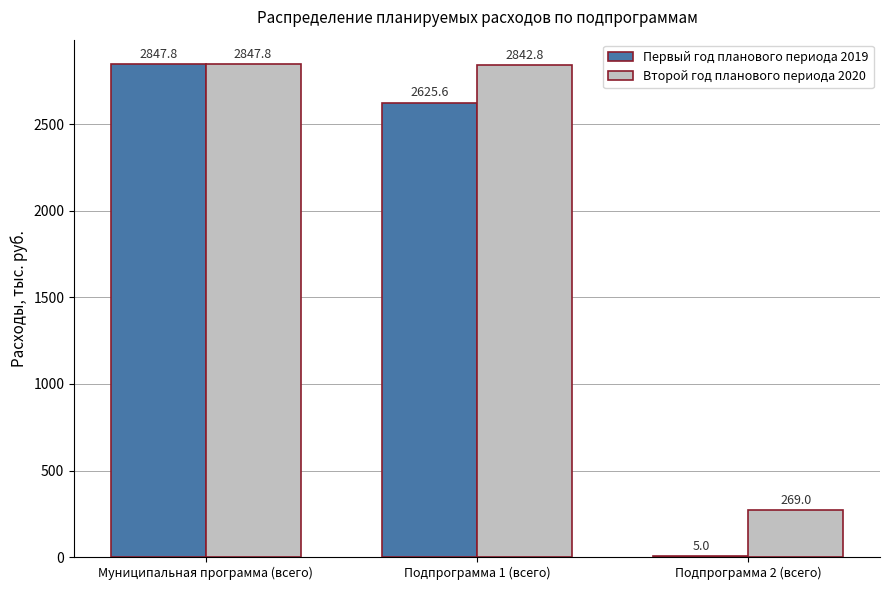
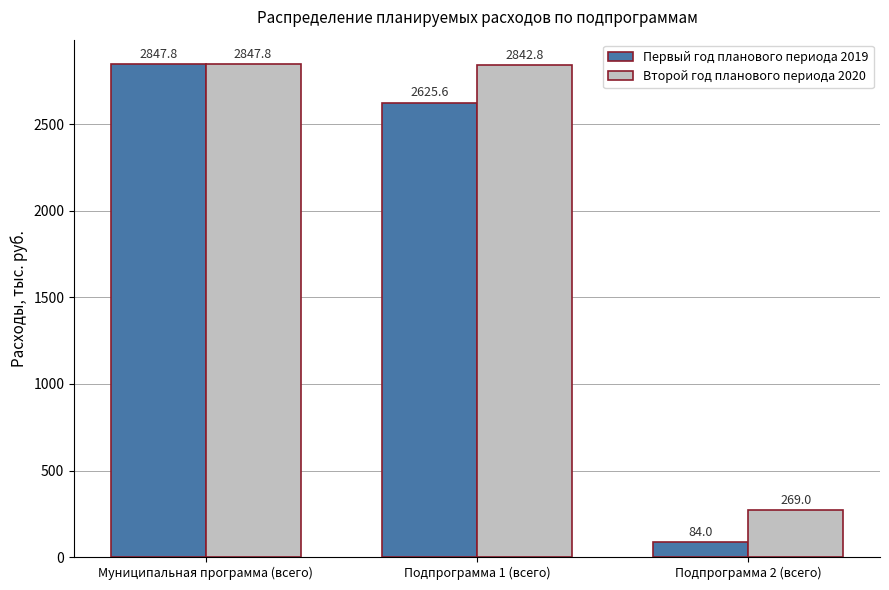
Первый год планового периода 2019, Подпрограмма 2 (всего): 5.0 -> 84.0
